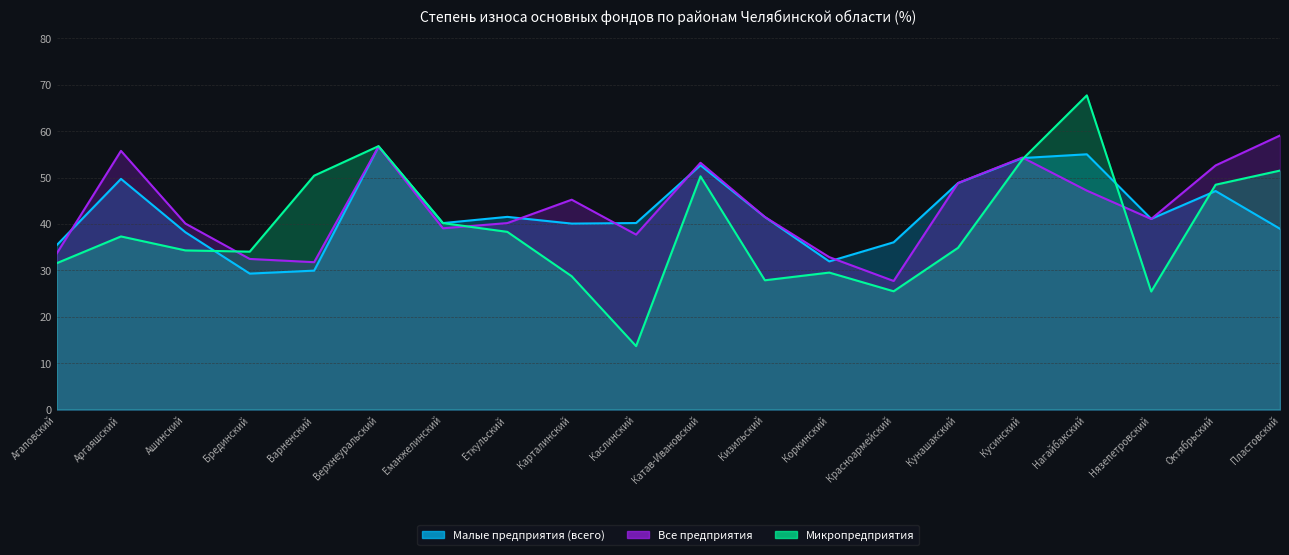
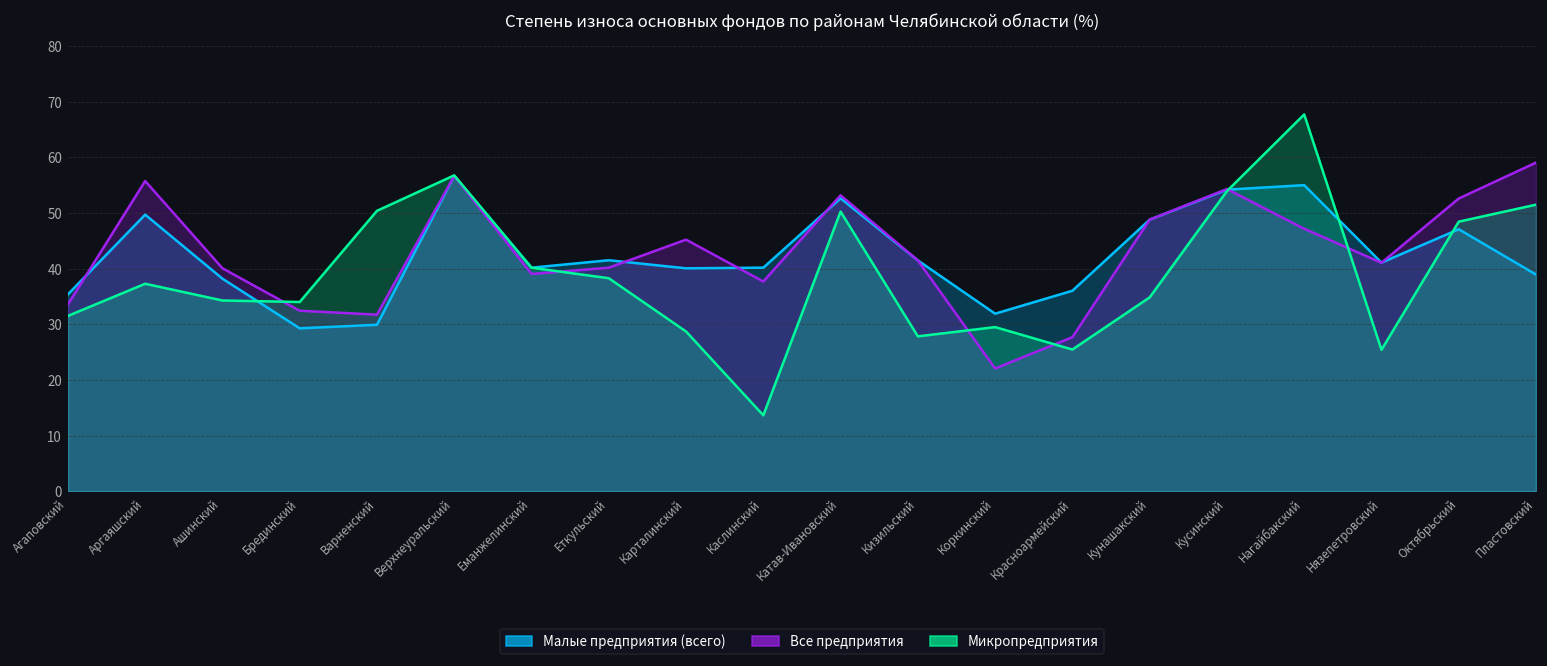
Все предприятия, Коркинский: 33 -> 22
